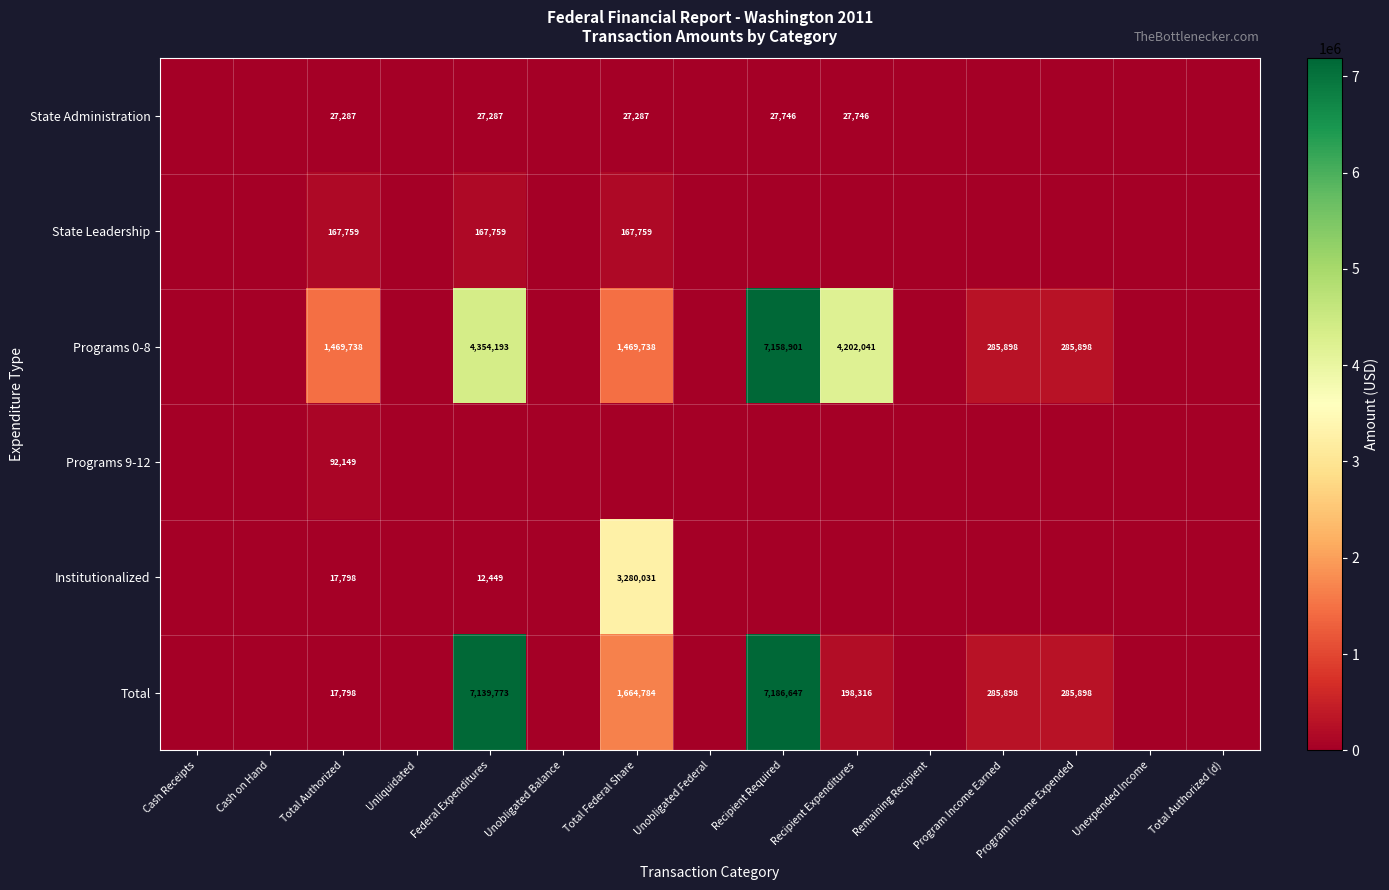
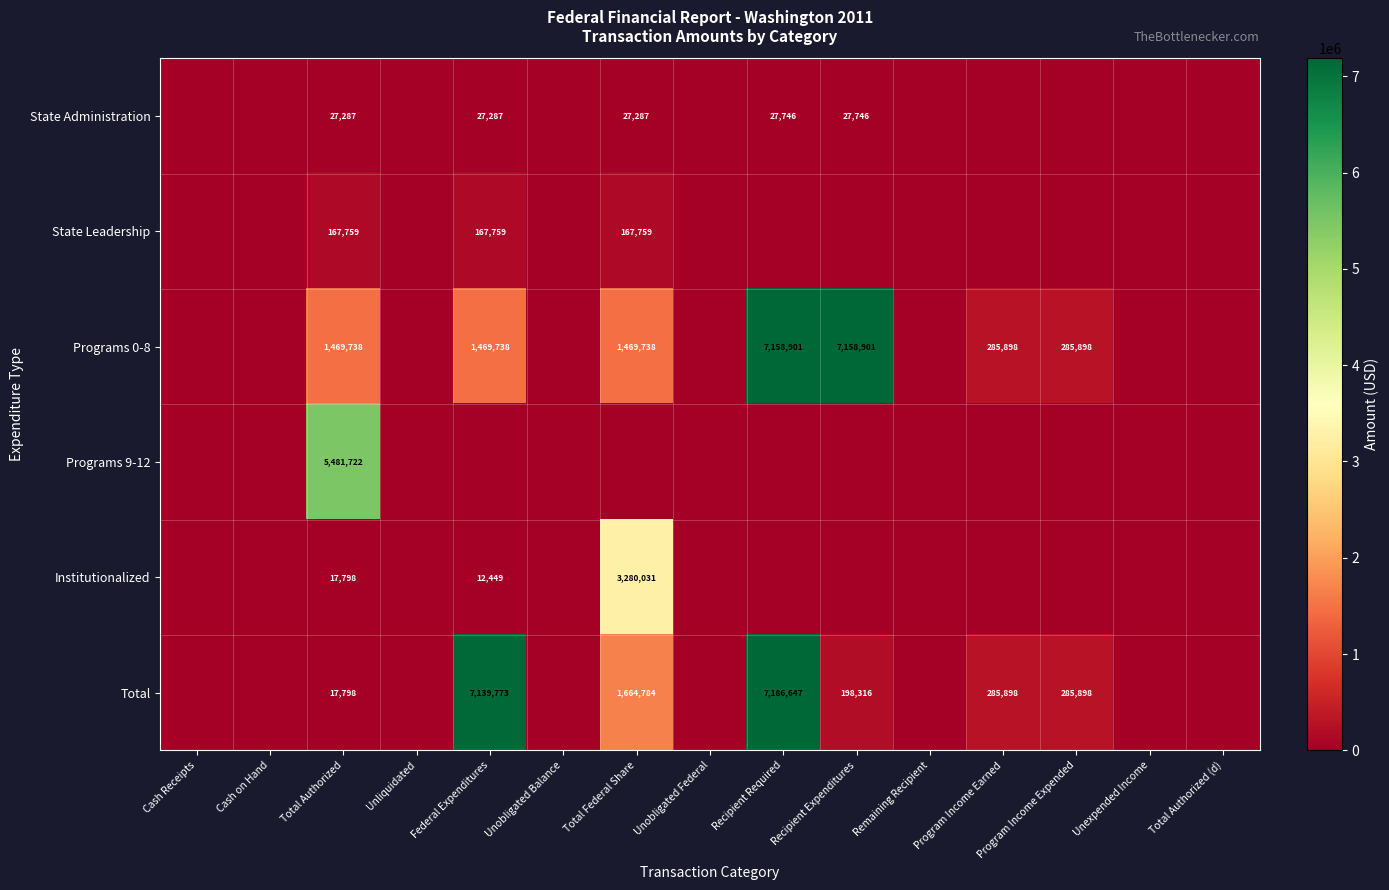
Programs 0-8, Federal Expenditures: 4,354,193 -> 1,469,738
Programs 0-8, Recipient Expenditures: 4,202,041 -> 7,158,901
Programs 9-12, Total Authorized: 92,149 -> 5,481,722
